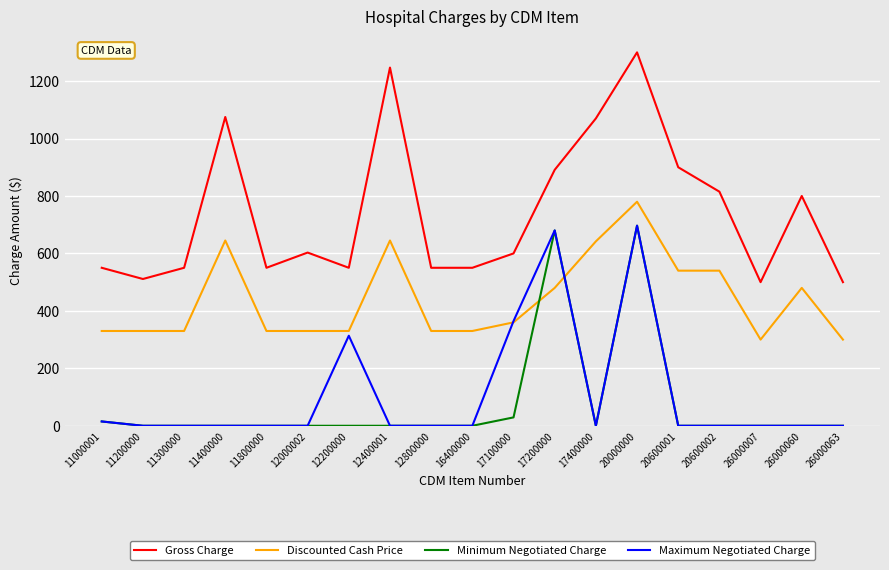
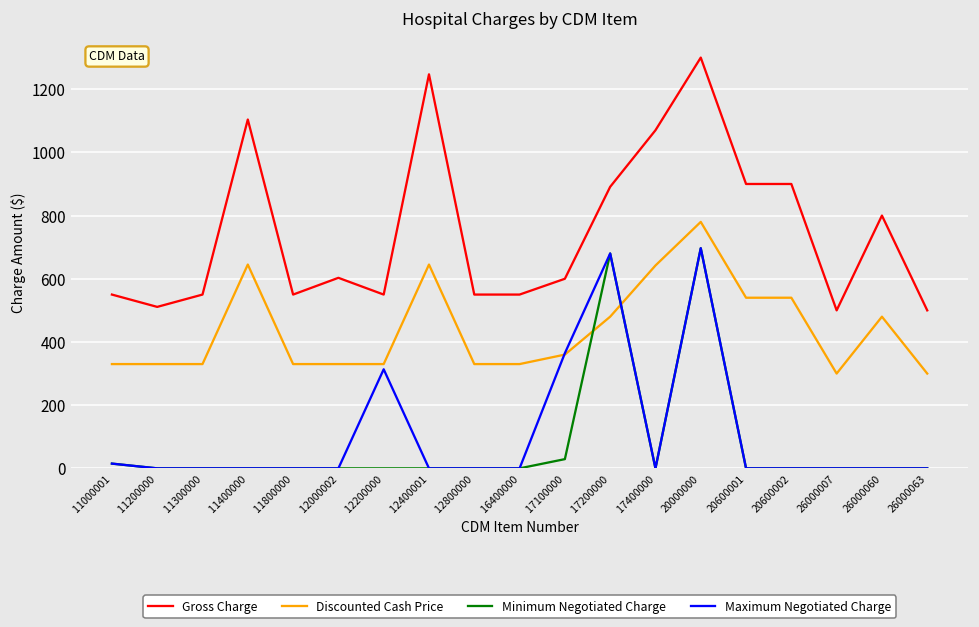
Gross Charge, 11400000: 1080 -> 1100
Gross Charge, 20600002: 820 -> 900
